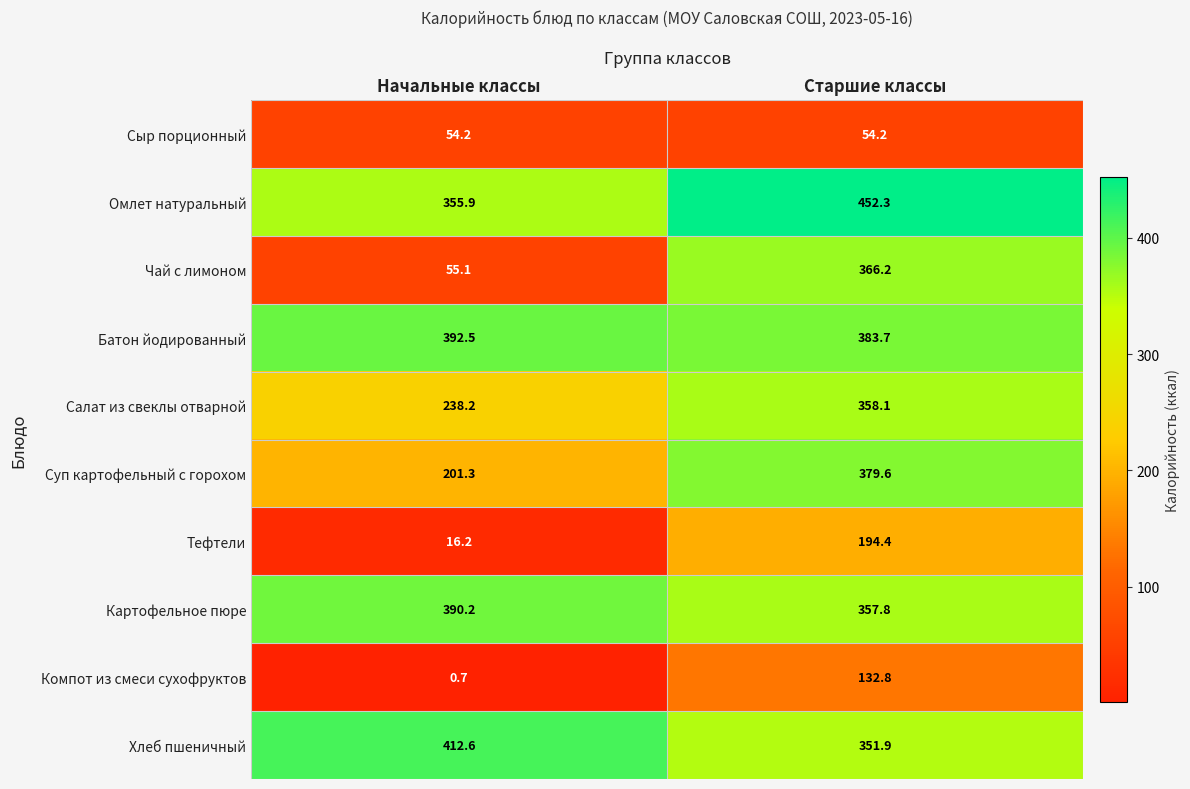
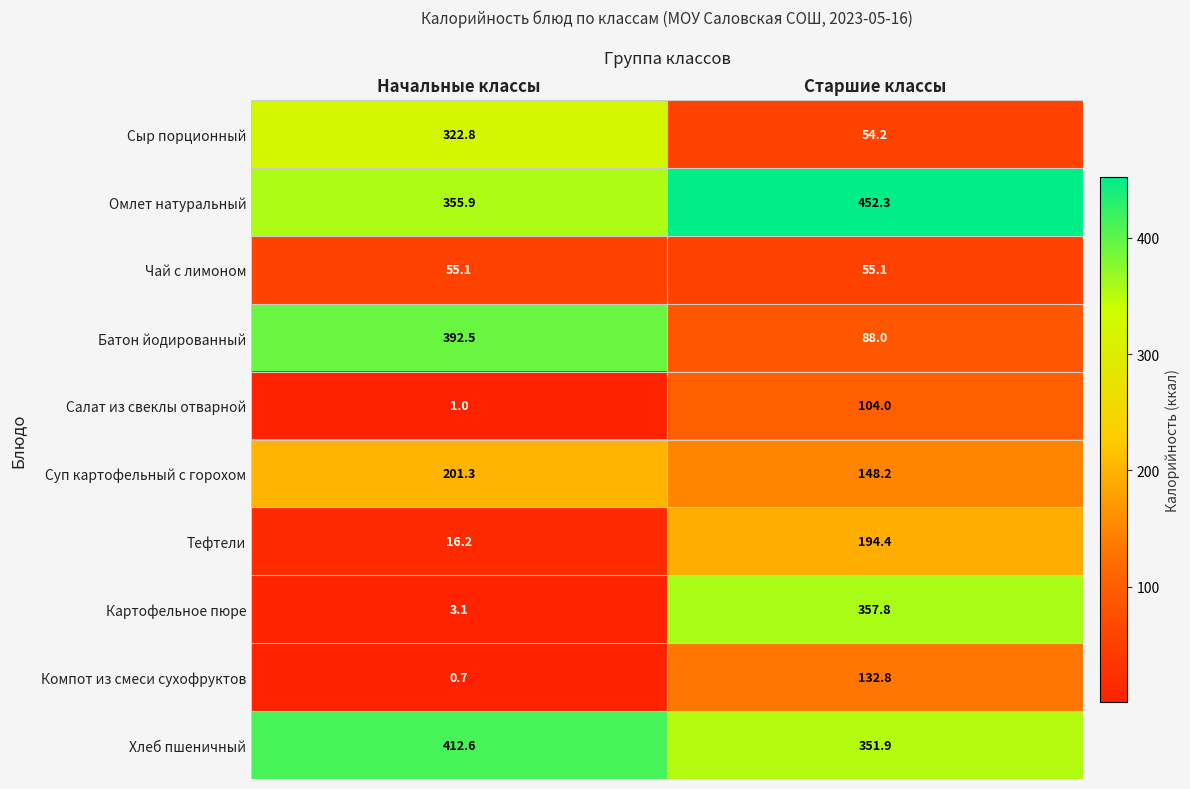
Сыр порционный, Начальные классы: 54.2 -> 322.8
Чай с лимоном, Старшие классы: 366.2 -> 55.1
Батон йодированный, Старшие классы: 383.7 -> 88.0
Салат из свеклы отварной, Начальные классы: 238.2 -> 1.0
Салат из свеклы отварной, Старшие классы: 358.1 -> 104.0
Суп картофельный с горохом, Старшие классы: 379.6 -> 148.2
Картофельное пюре, Начальные классы: 390.2 -> 3.1
